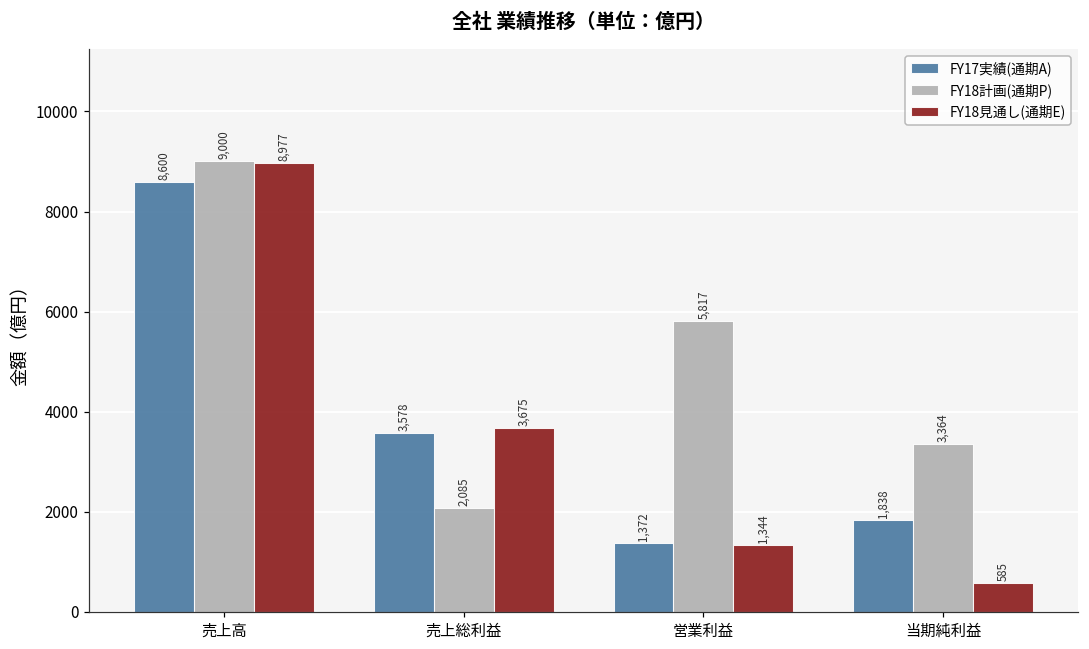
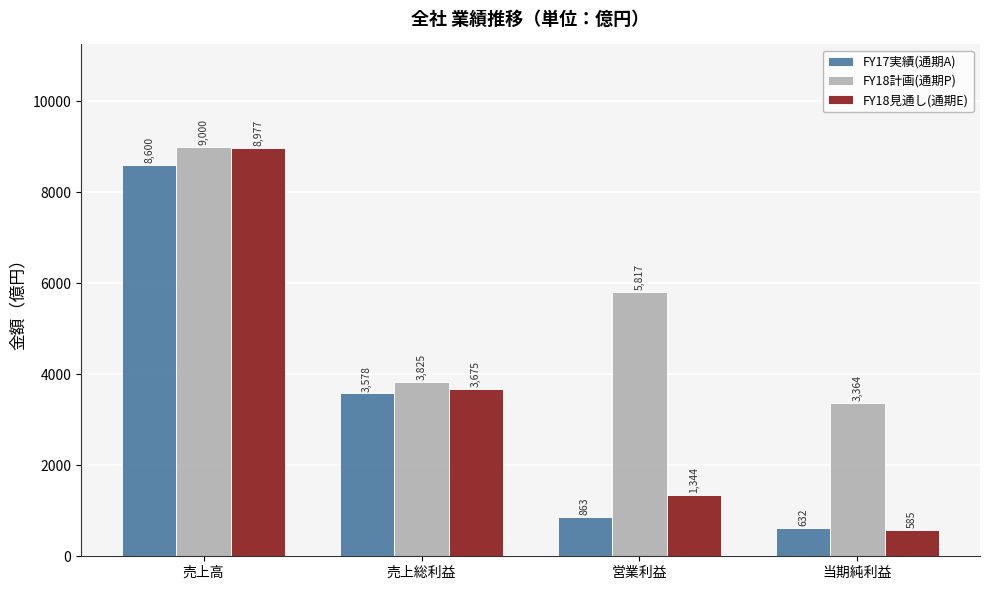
FY18計画(通期P), 売上総利益: 2,085 -> 3,825
FY17実績(通期A), 営業利益: 1,372 -> 863
FY17実績(通期A), 当期純利益: 1,838 -> 632
